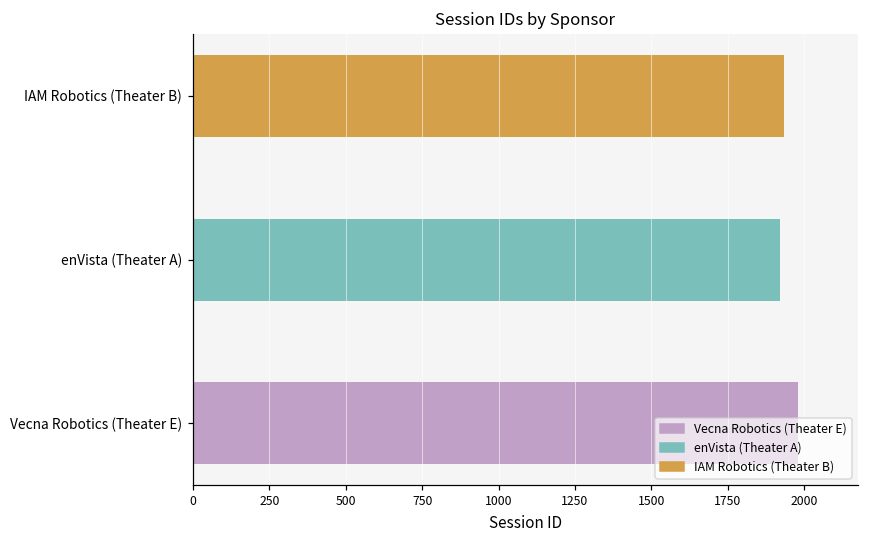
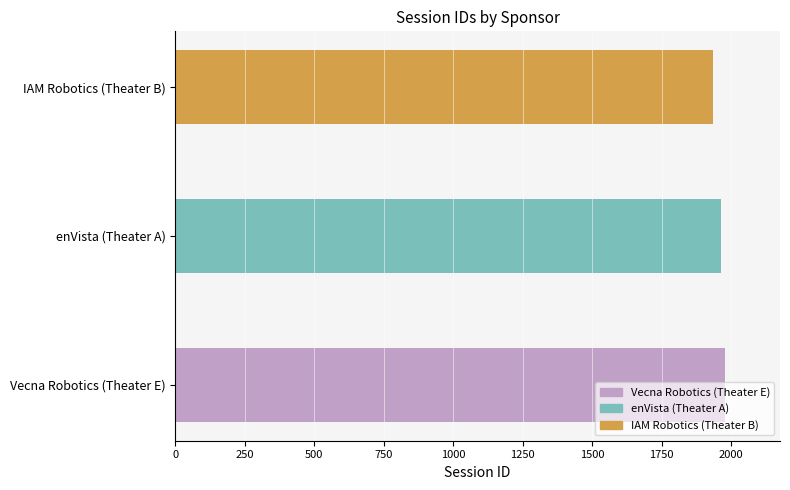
enVista (Theater A): 1920 -> 1970
